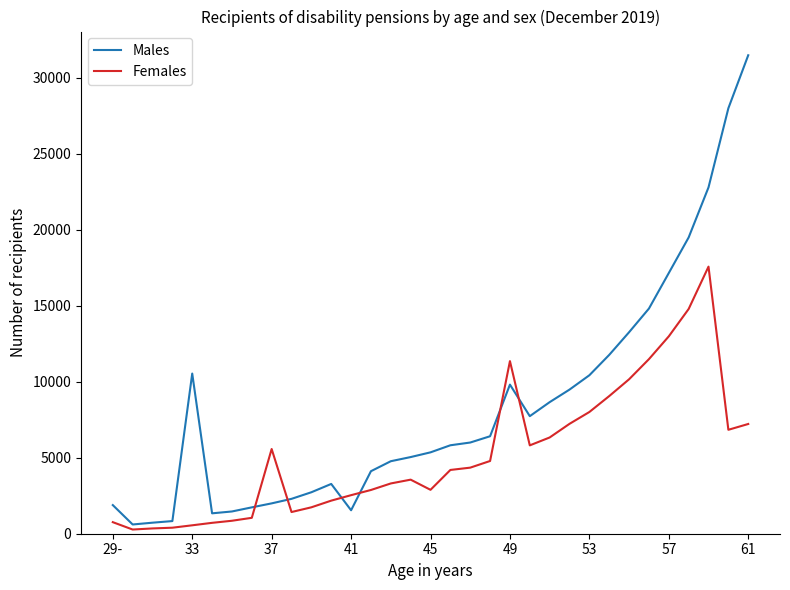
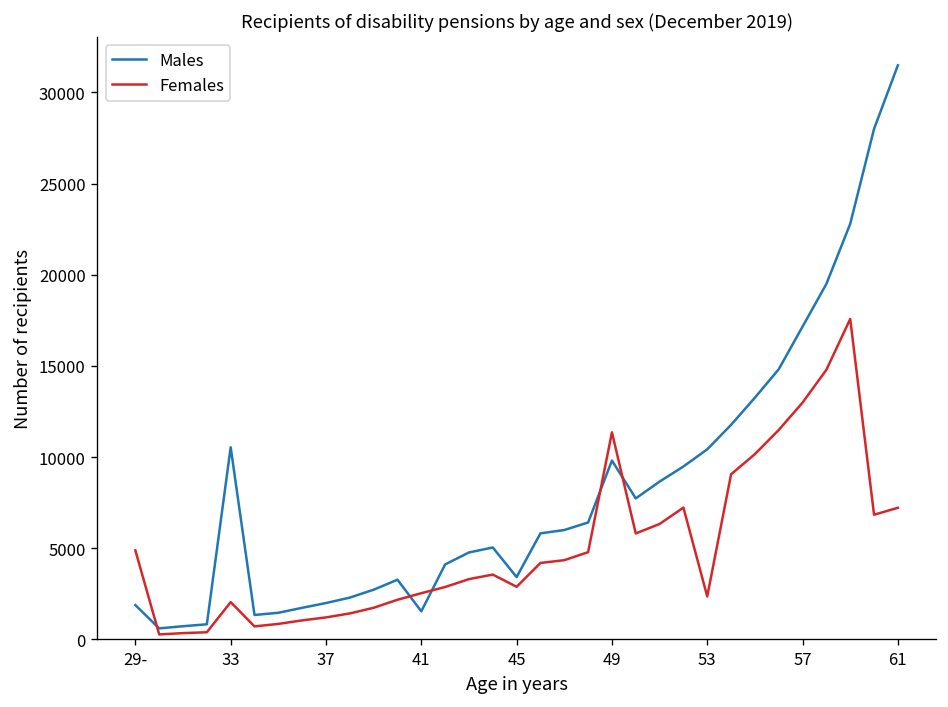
Females, 29-: 800 -> 4900
Females, 33: 600 -> 2000
Females, 37: 5600 -> 1200
Males, 45: 5400 -> 3400
Females, 53: 8000 -> 2400
